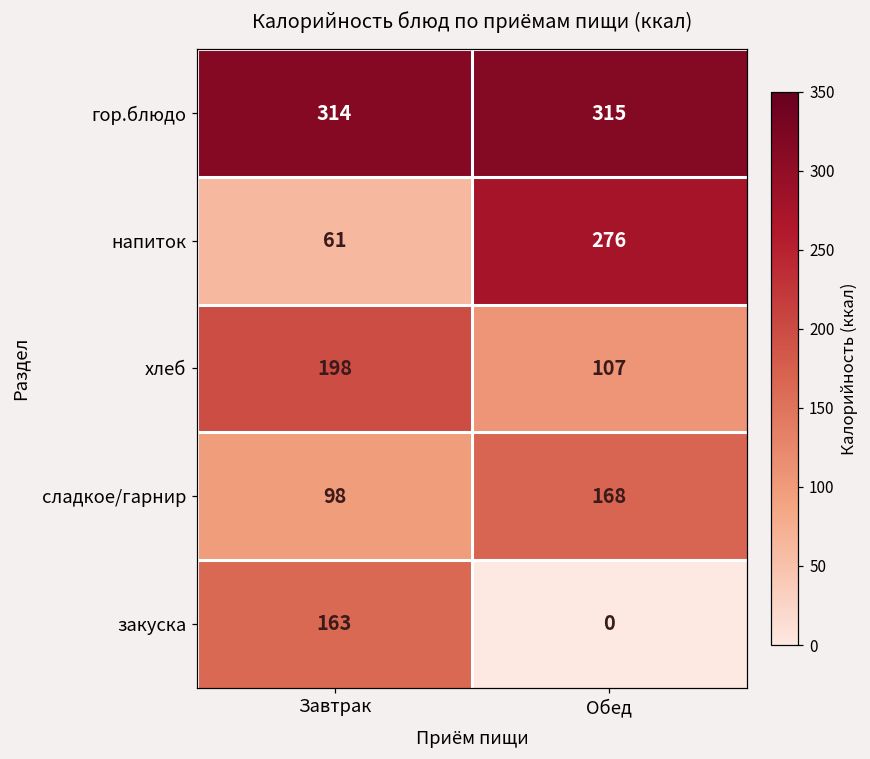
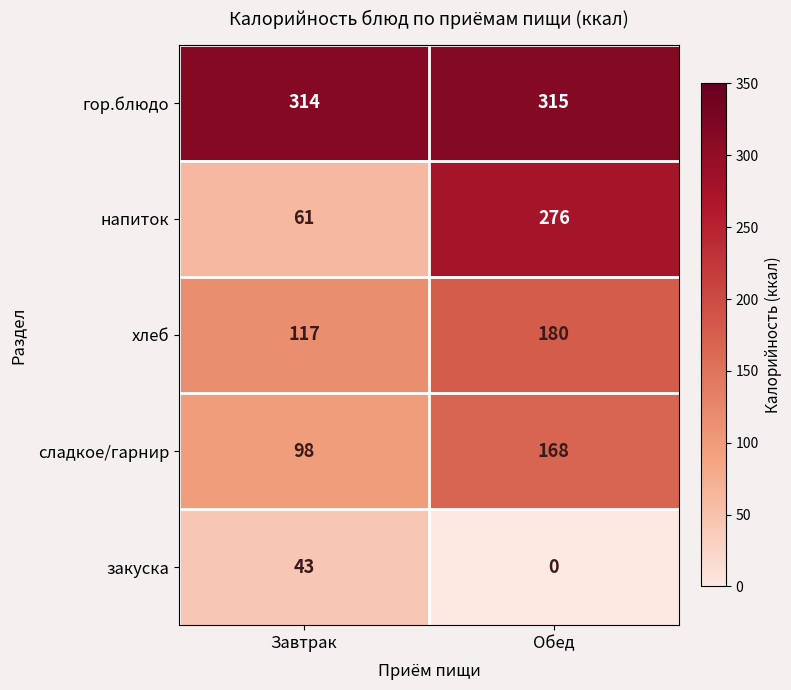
хлеб, Завтрак: 198 -> 117
хлеб, Обед: 107 -> 180
закуска, Завтрак: 163 -> 43
